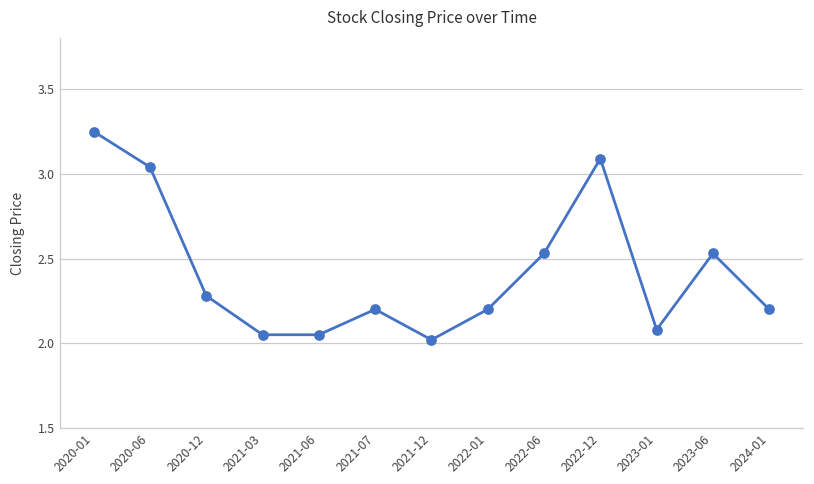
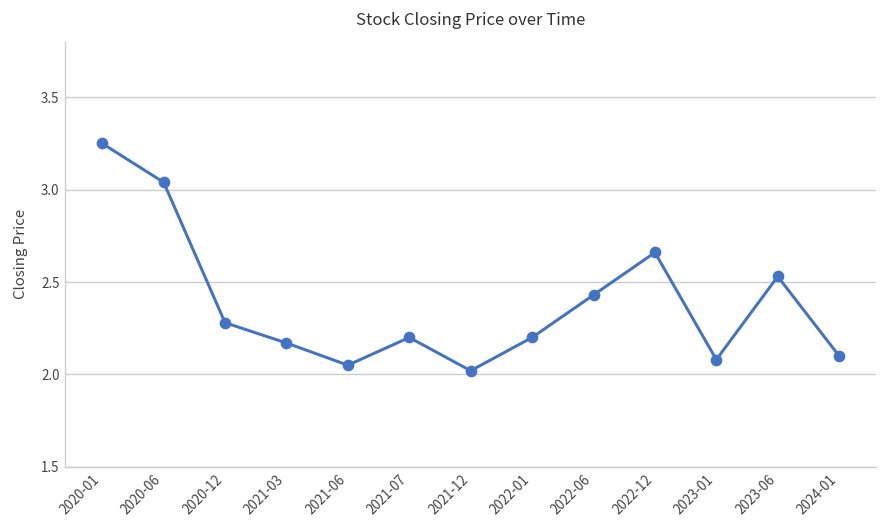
2021-03: 2.05 -> 2.17
2022-06: 2.53 -> 2.43
2022-12: 3.09 -> 2.66
2024-01: 2.2 -> 2.1
